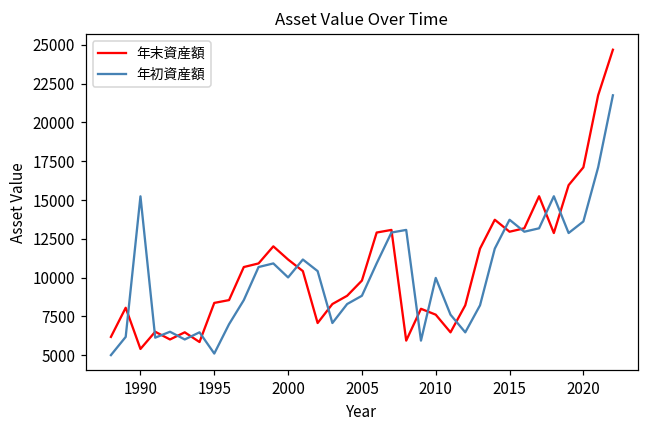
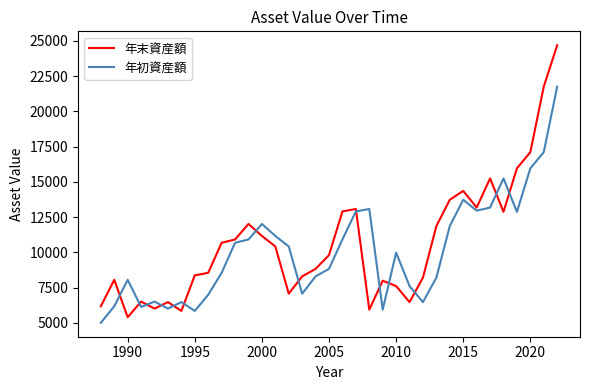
年初資産額, 1990: 15200 -> 8100
年初資産額, 1995: 5100 -> 5800
年初資産額, 2000: 10000 -> 12000
年末資産額, 2015: 13000 -> 14400
年初資産額, 2020: 13600 -> 16000
